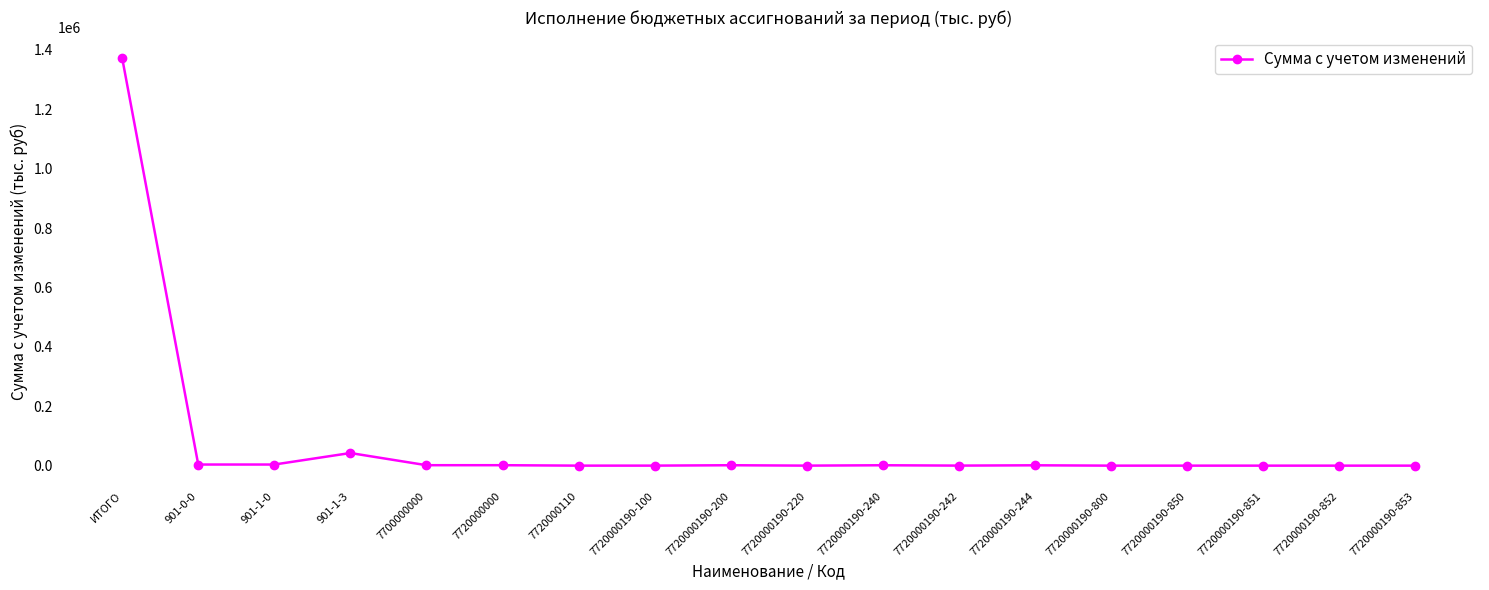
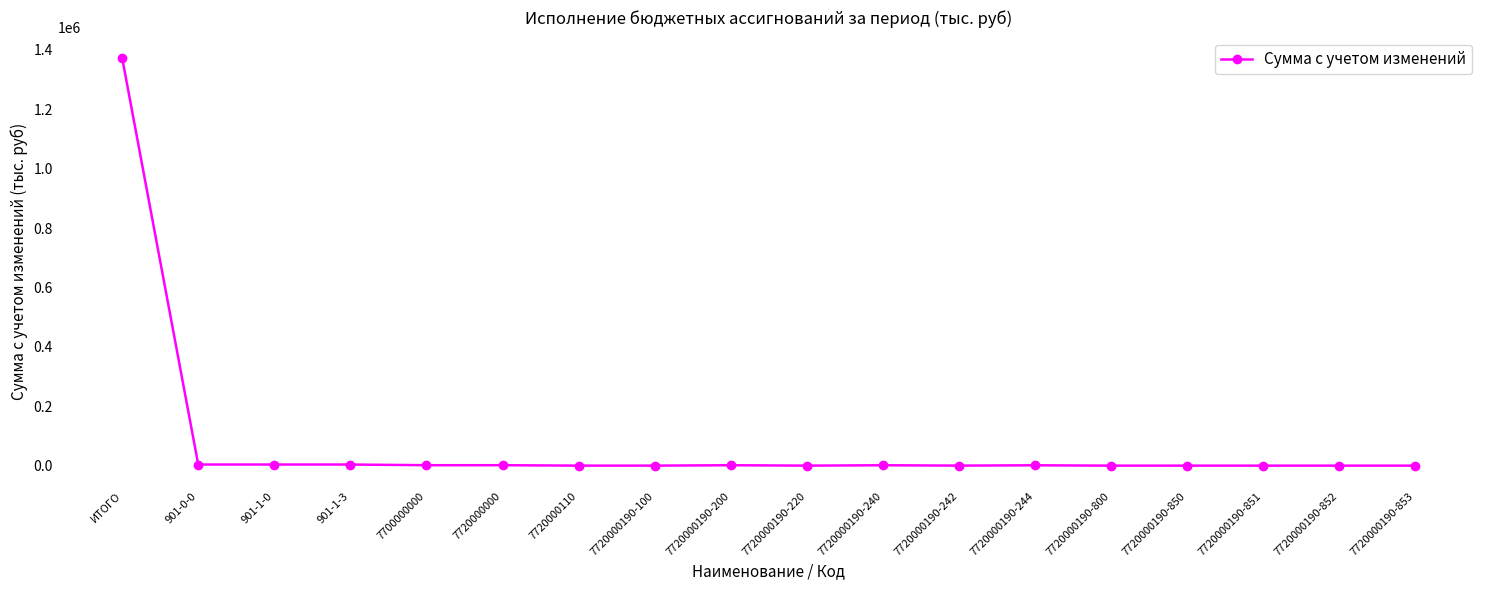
901-1-3: 40000 -> 0
